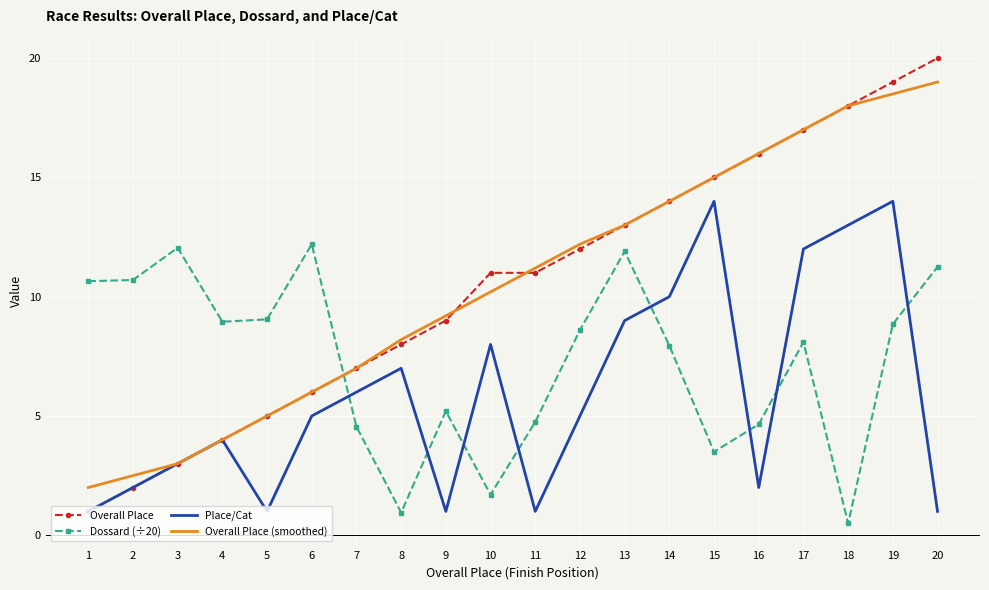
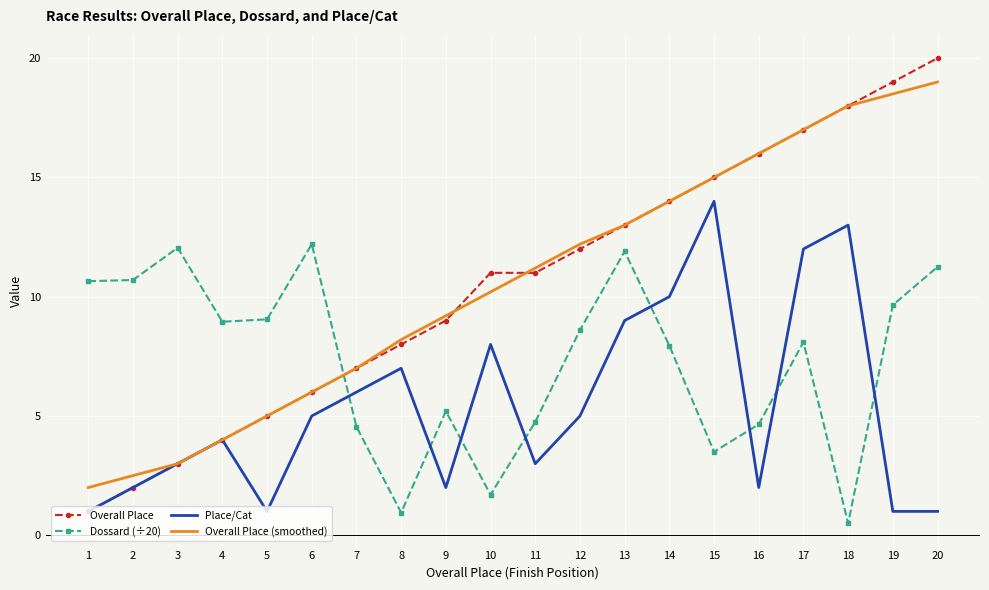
Place/Cat, 9: 1 -> 2
Place/Cat, 11: 1 -> 3
Dossard (÷20), 19: 8.9 -> 9.7
Place/Cat, 19: 14 -> 1
